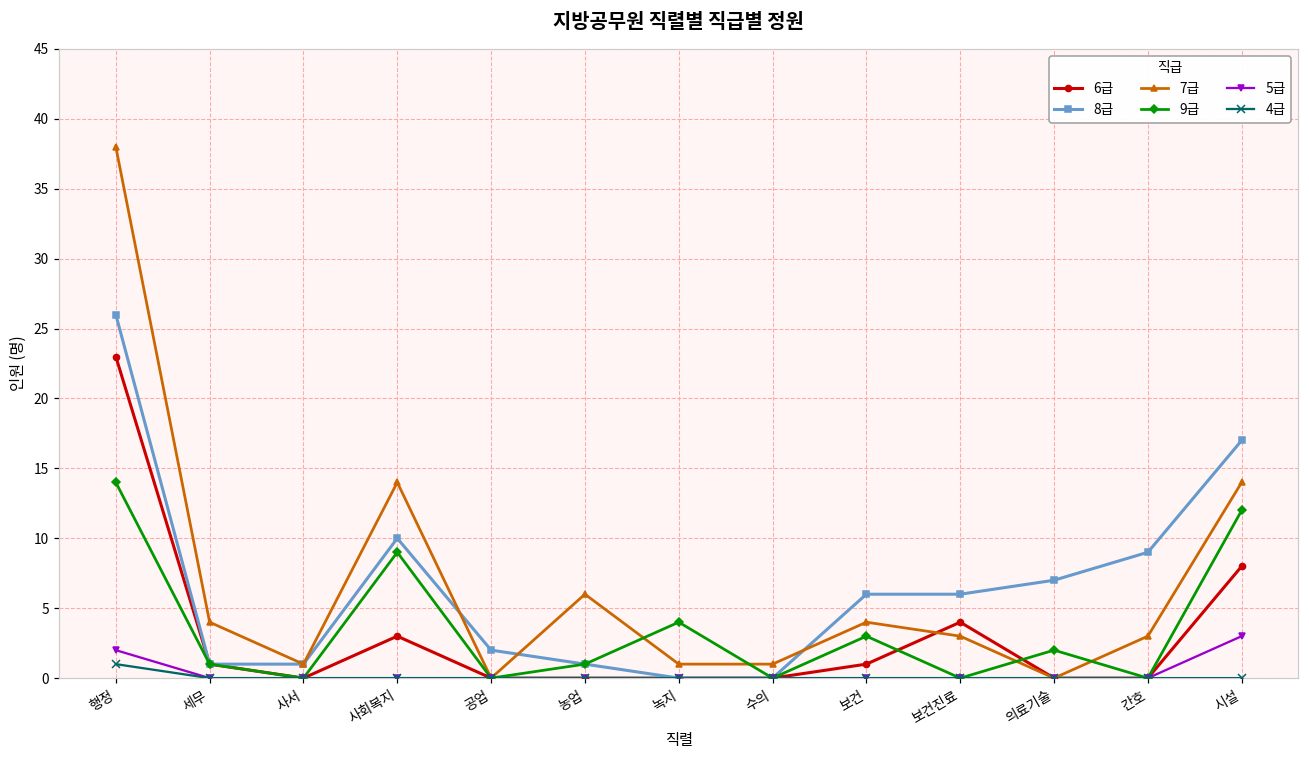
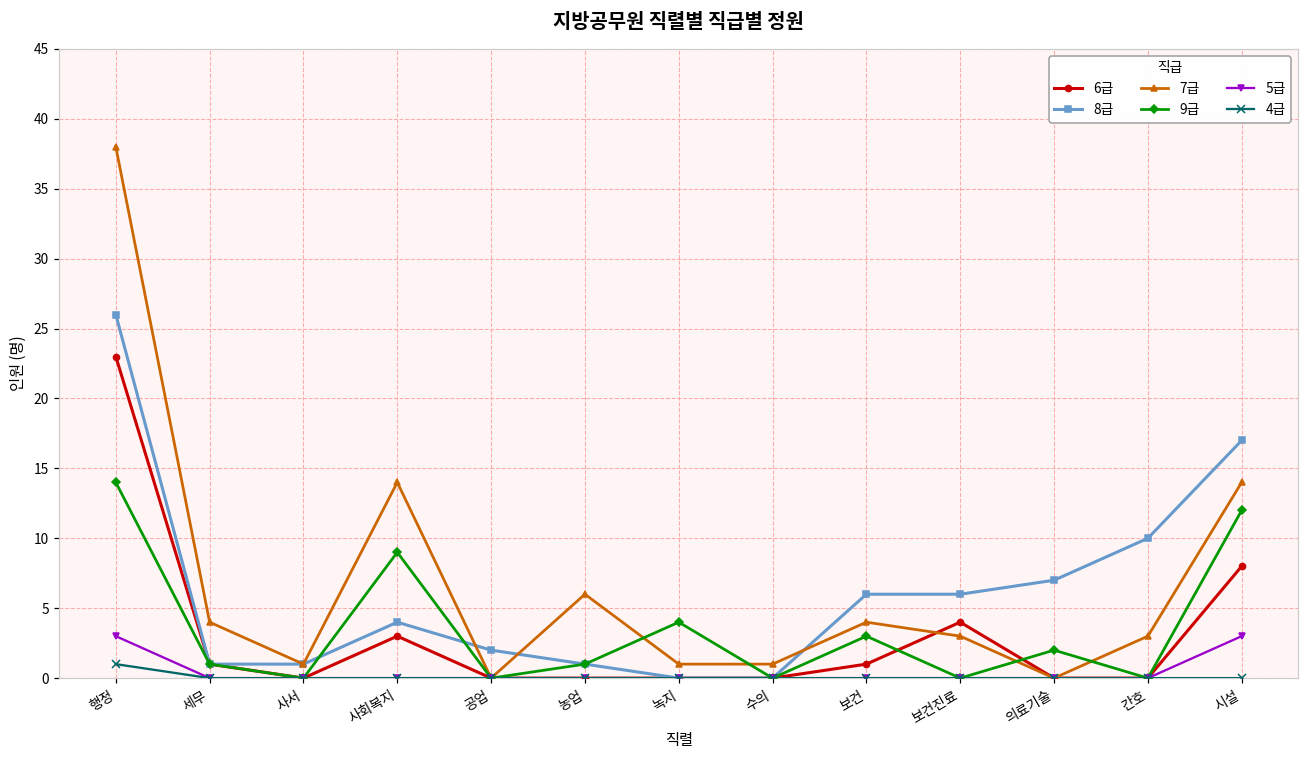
5급, 행정: 2 -> 3
8급, 사회복지: 10 -> 4
8급, 간호: 9 -> 10
